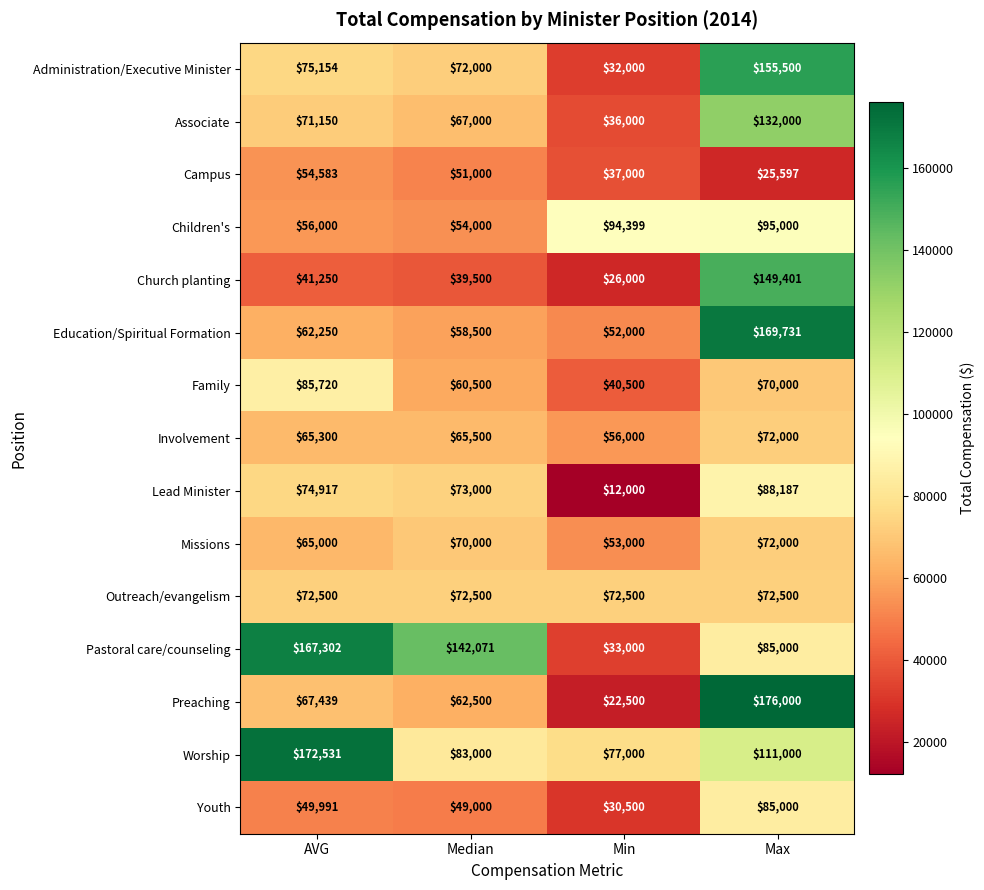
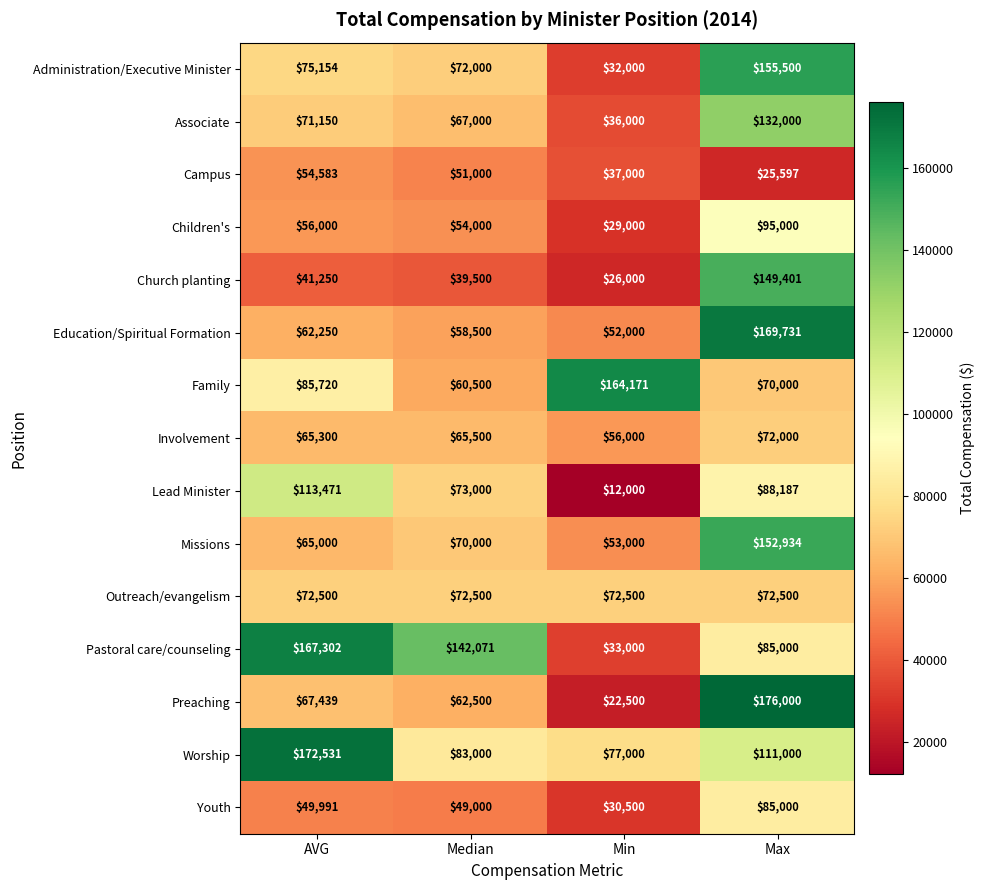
Children's, Min: $94,399 -> $29,000
Family, Min: $40,500 -> $164,171
Lead Minister, AVG: $74,917 -> $113,471
Missions, Max: $72,000 -> $152,934
